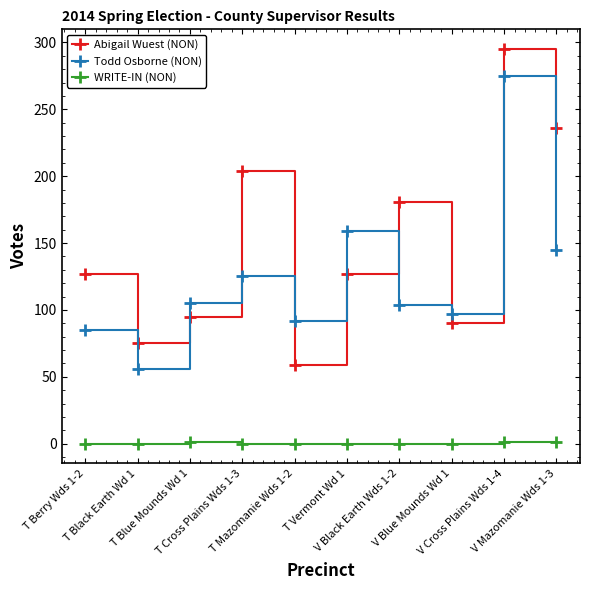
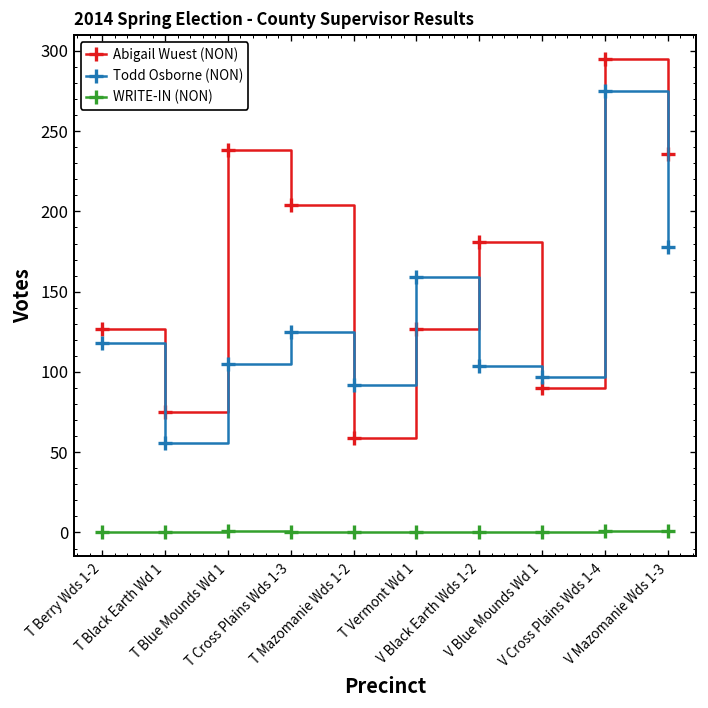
Todd Osborne (NON), T Berry Wds 1-2: 85 -> 118
Abigail Wuest (NON), T Blue Mounds Wd 1: 95 -> 238
Todd Osborne (NON), V Mazomanie Wds 1-3: 145 -> 178
